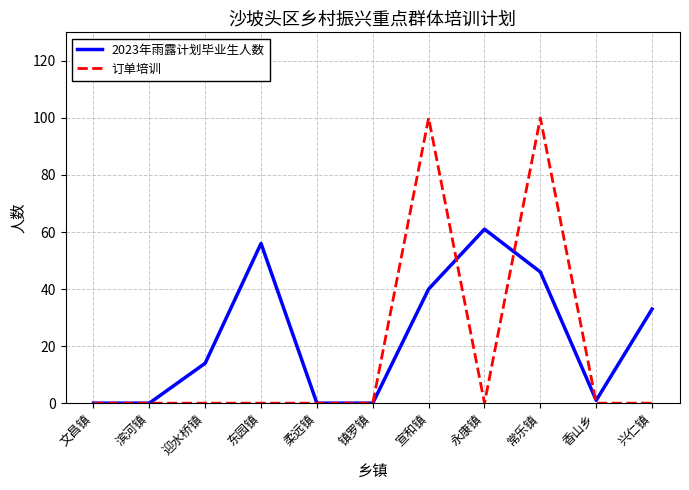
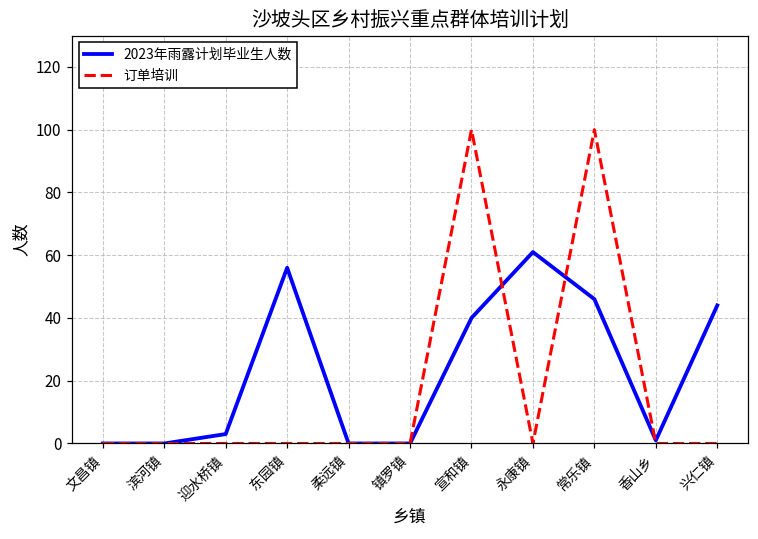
2023年雨露计划毕业生人数, 迎水桥镇: 14 -> 3
2023年雨露计划毕业生人数, 兴仁镇: 33 -> 44
